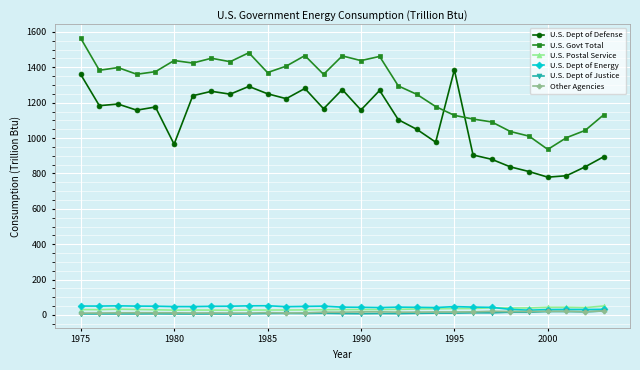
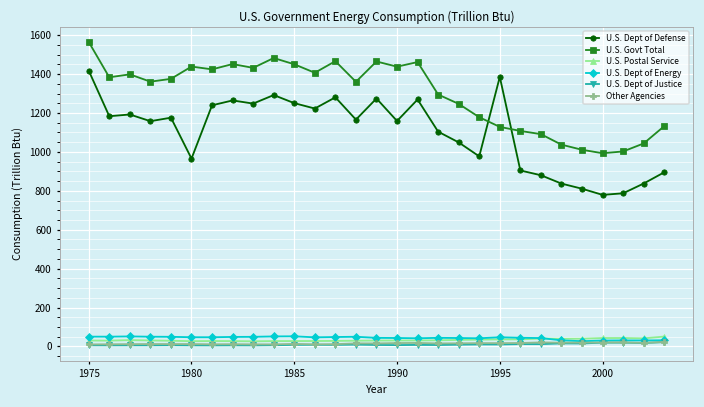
U.S. Dept of Defense, 1975: 1360 -> 1420
U.S. Govt Total, 1985: 1370 -> 1450
U.S. Govt Total, 2000: 940 -> 990
